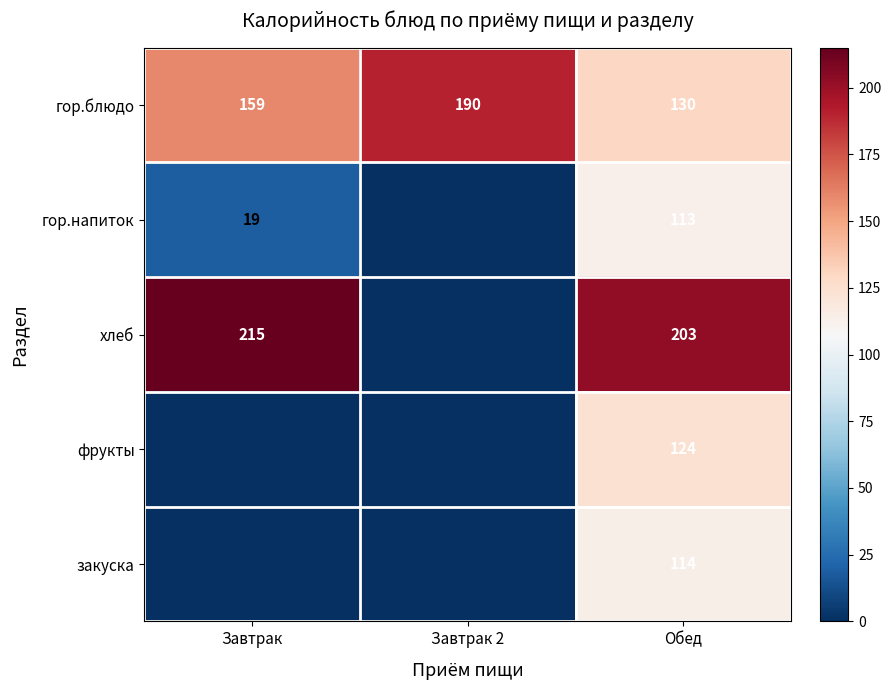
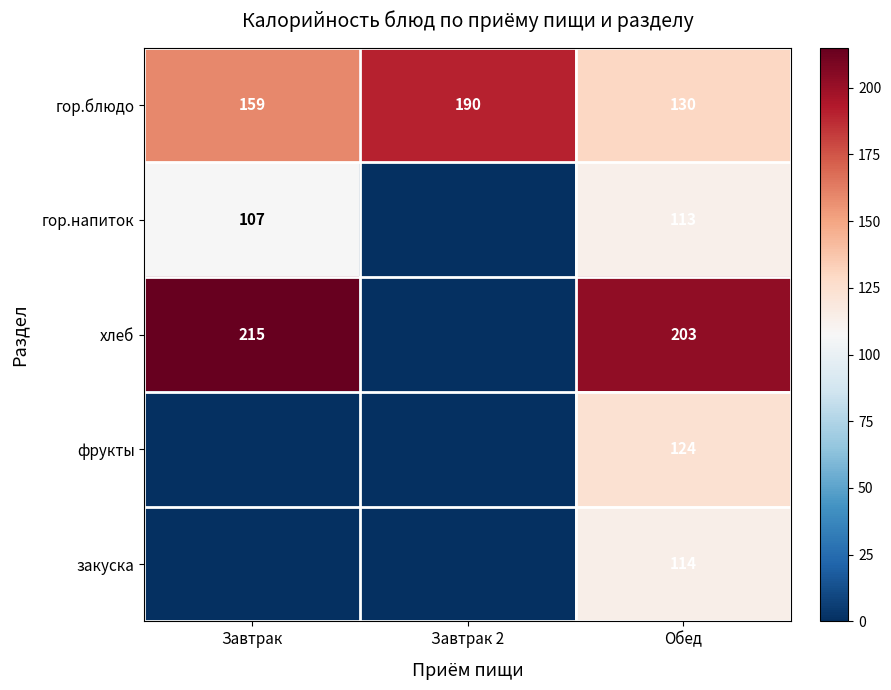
гор.напиток, Завтрак: 19 -> 107
